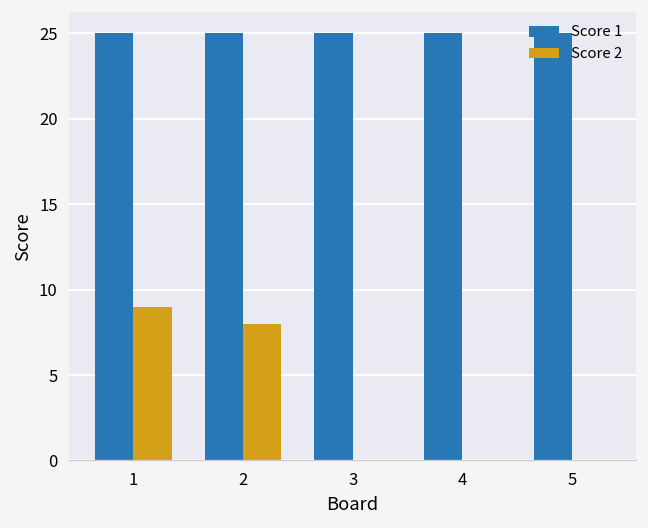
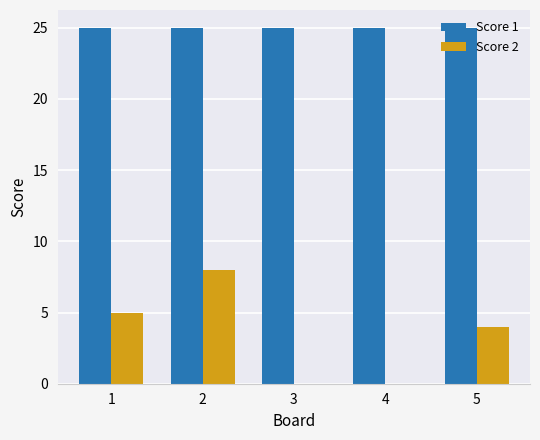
Score 2, 1: 9 -> 5
Score 2, 5: 0 -> 4
